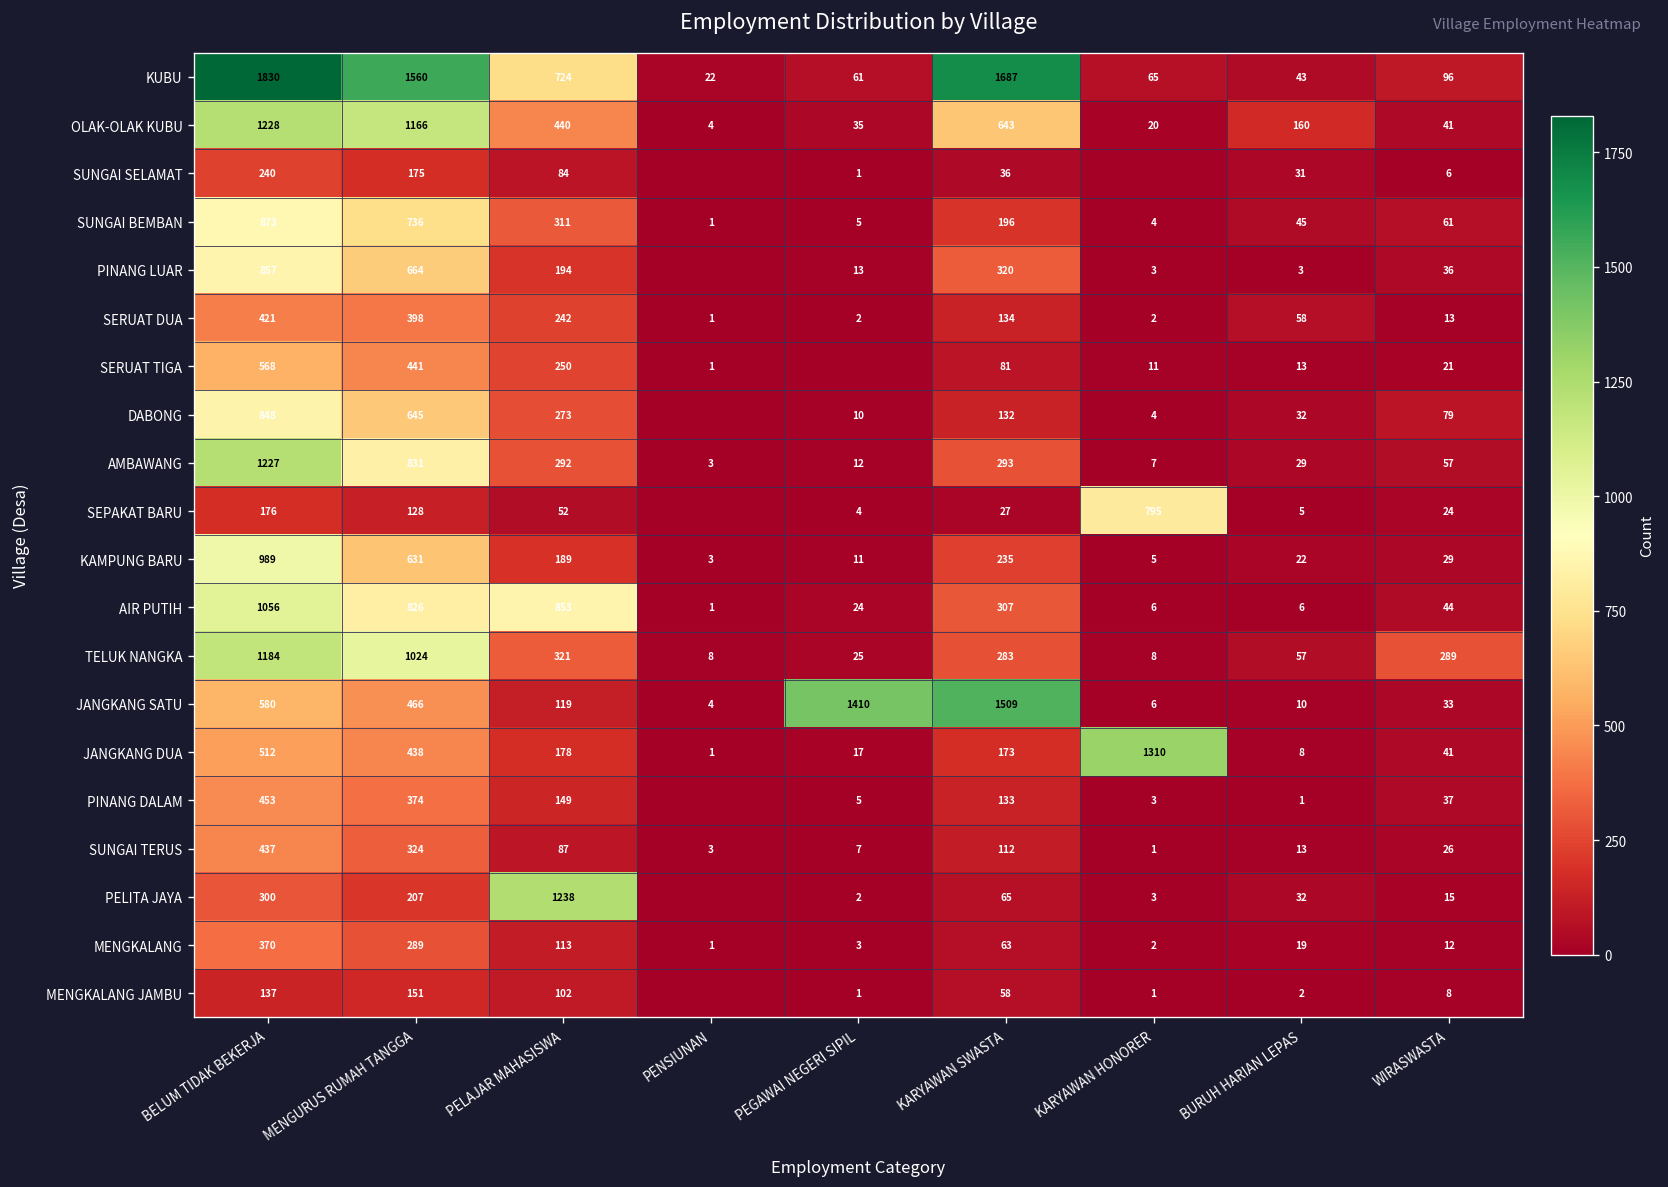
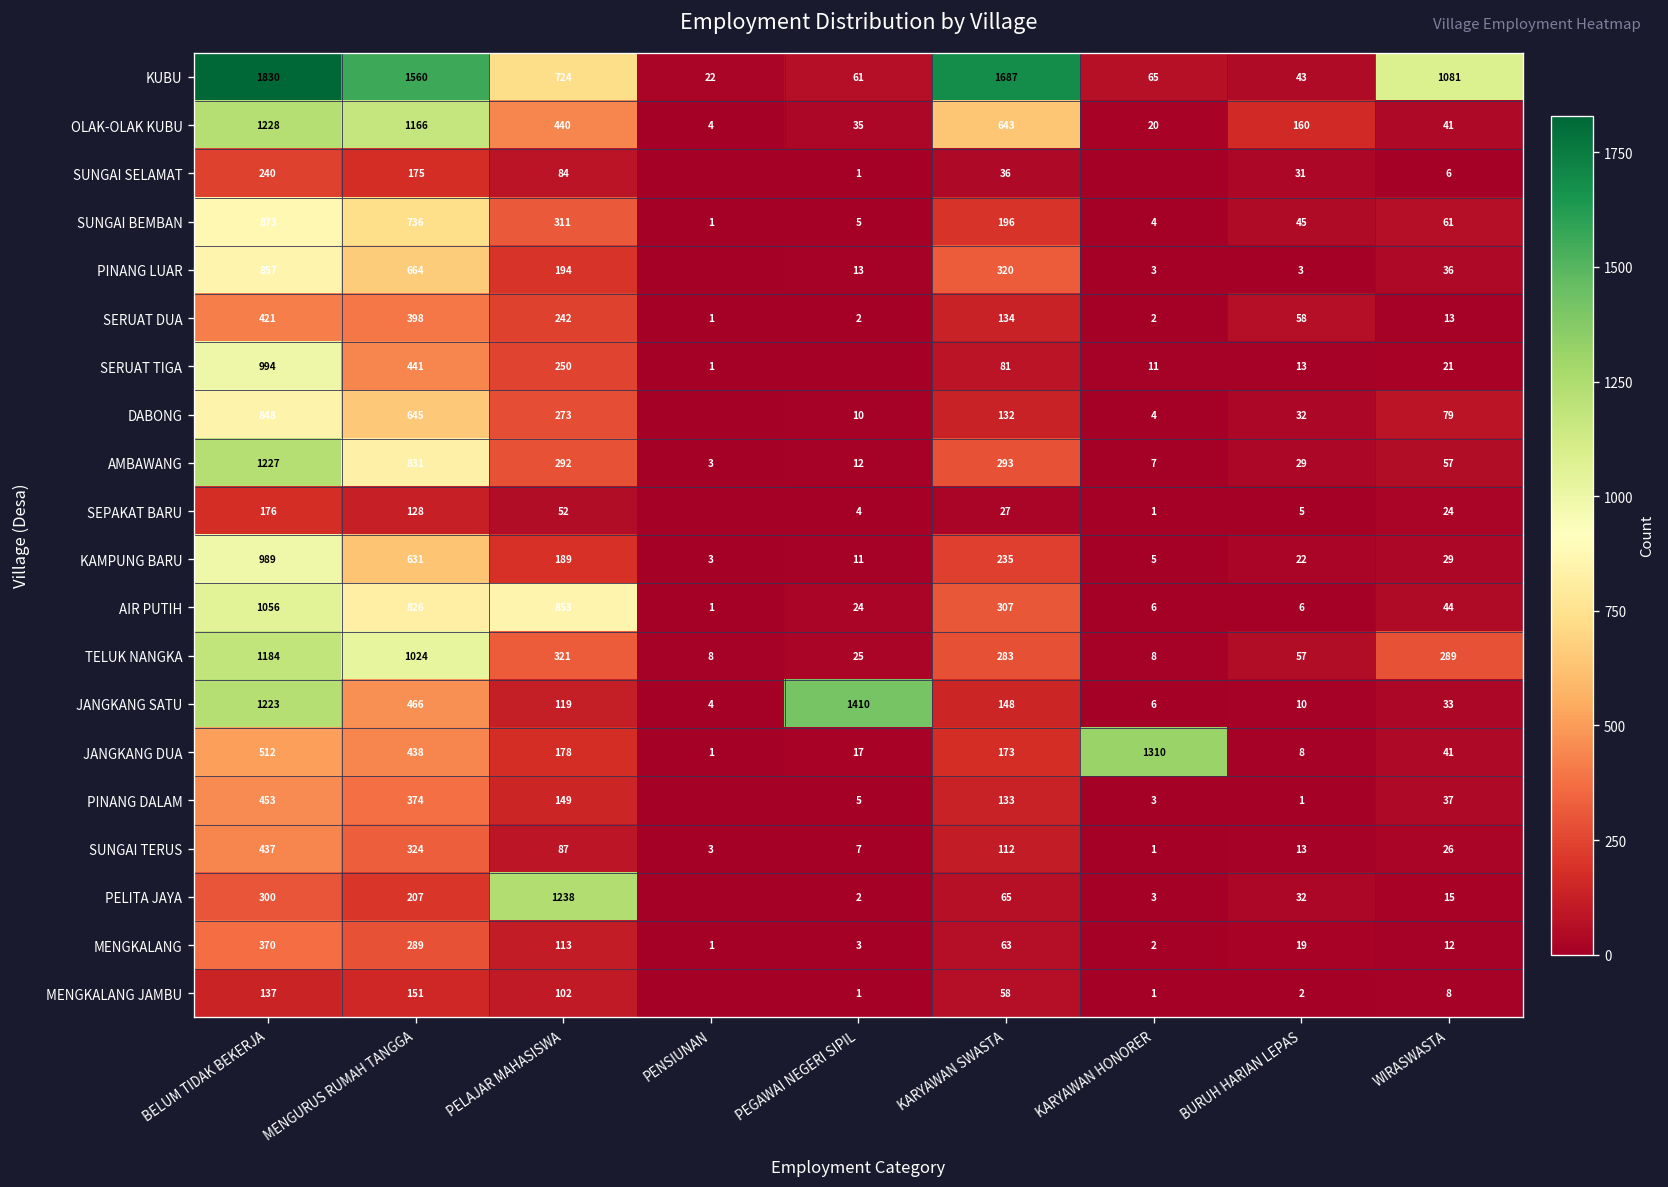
KUBU, WIRASWASTA: 96 -> 1081
SERUAT TIGA, BELUM TIDAK BEKERJA: 568 -> 994
SEPAKAT BARU, KARYAWAN HONORER: 795 -> 1
JANGKANG SATU, BELUM TIDAK BEKERJA: 580 -> 1223
JANGKANG SATU, KARYAWAN SWASTA: 1509 -> 148
